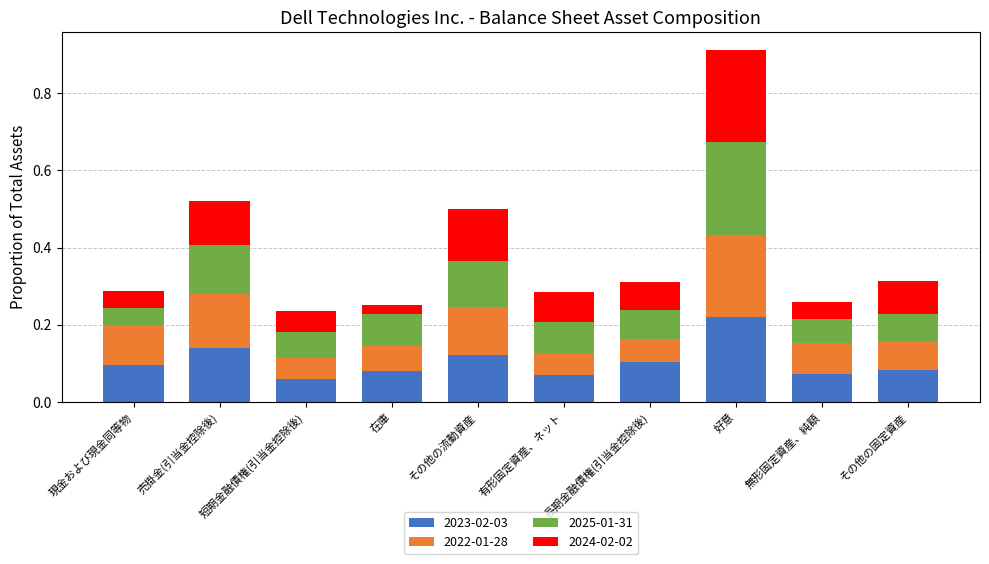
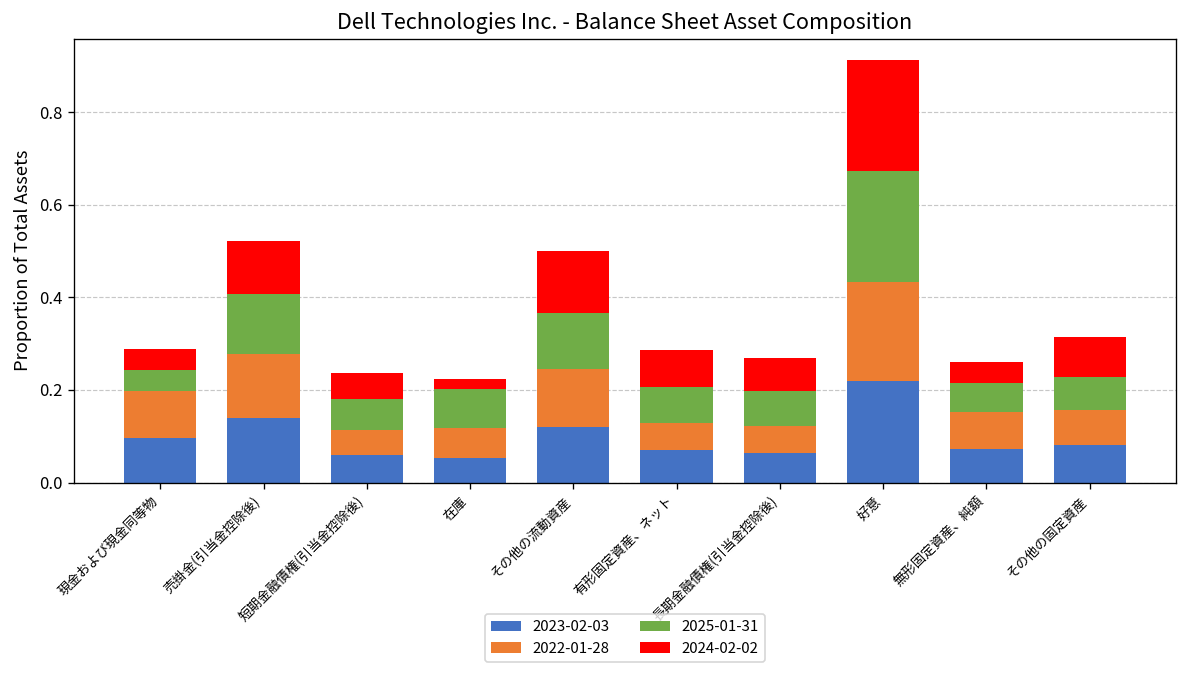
2023-02-03, 在庫: 0.08 -> 0.05
2023-02-03, 長期金融債権(引当金控除後): 0.10 -> 0.06
